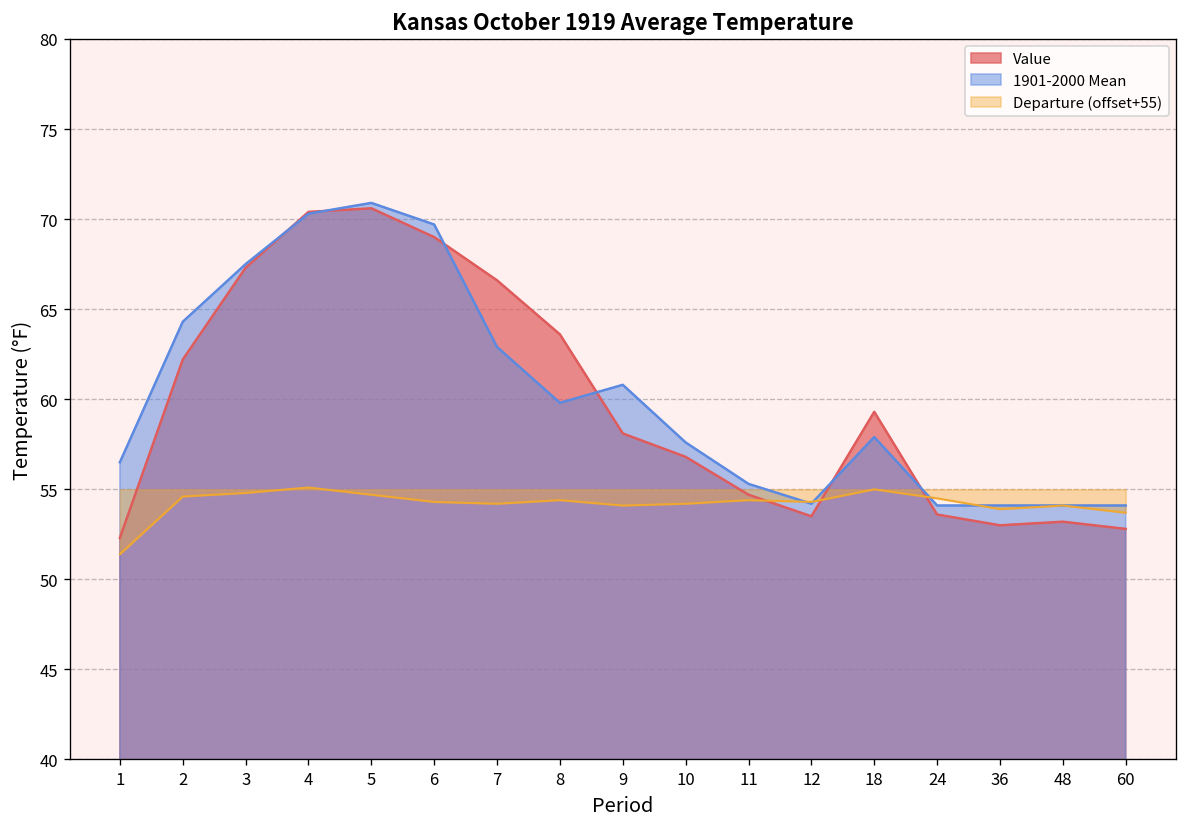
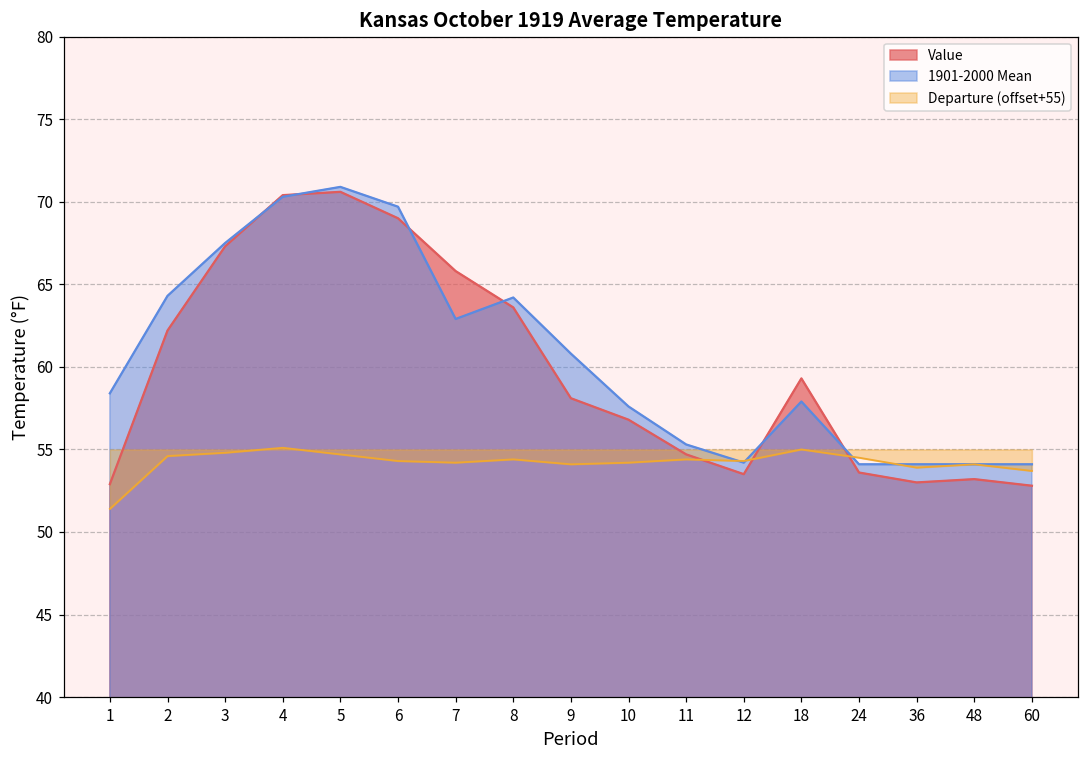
Value, 1: 52.3 -> 52.9
1901-2000 Mean, 1: 56.5 -> 58.4
Value, 7: 66.6 -> 65.8
1901-2000 Mean, 8: 59.8 -> 64.2
